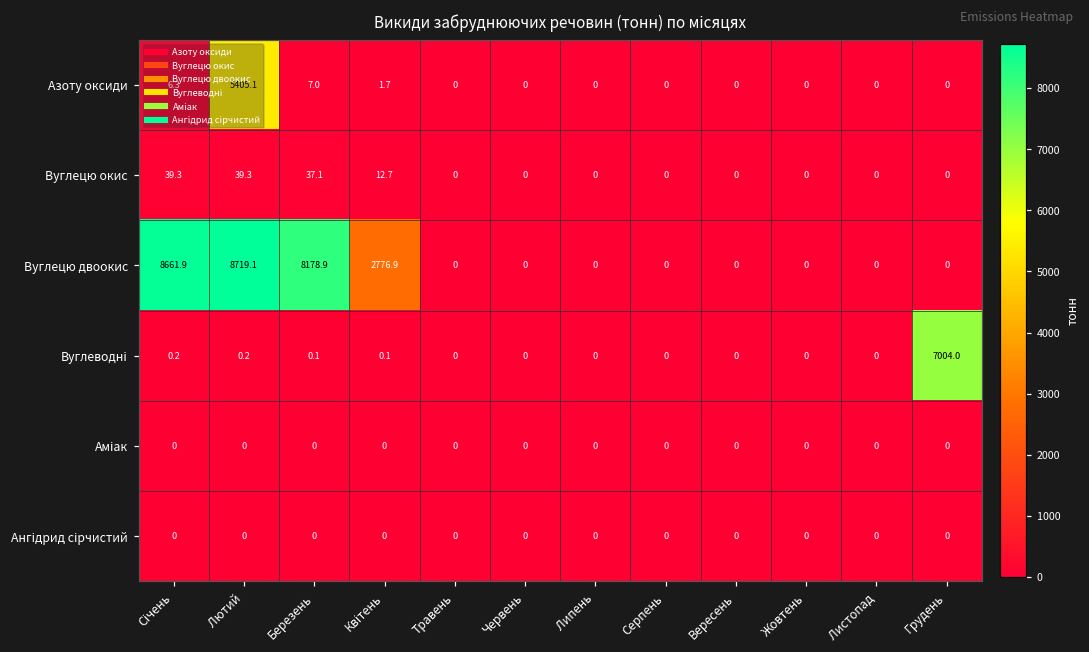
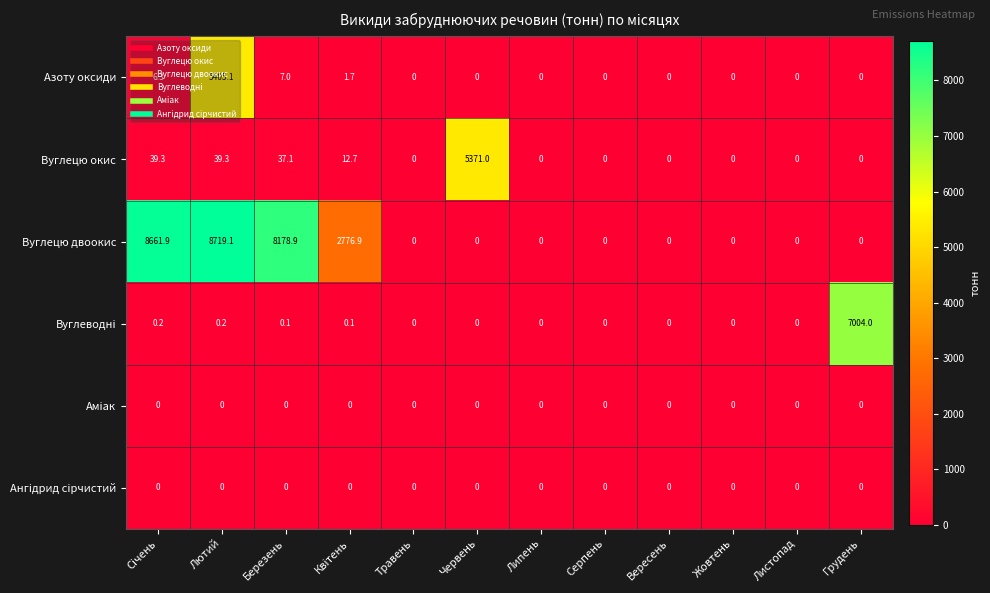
Вуглецю окис, Червень: 0 -> 5371.0
